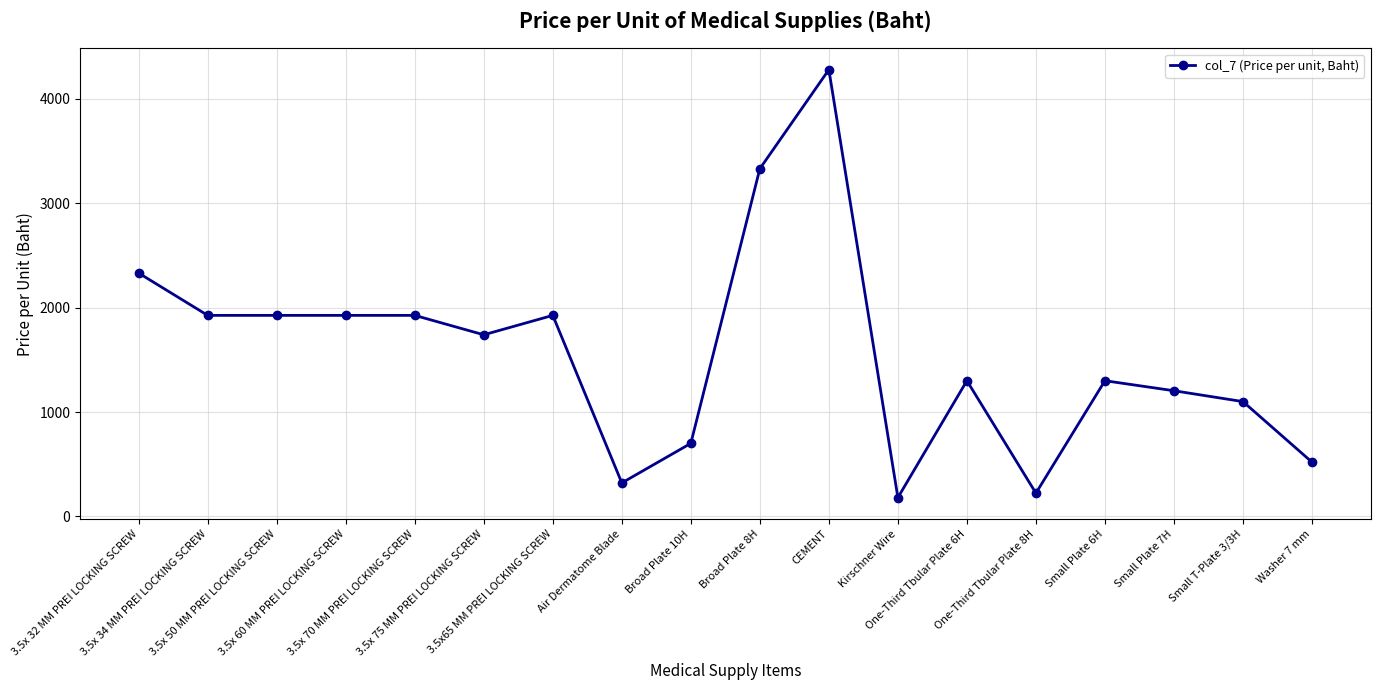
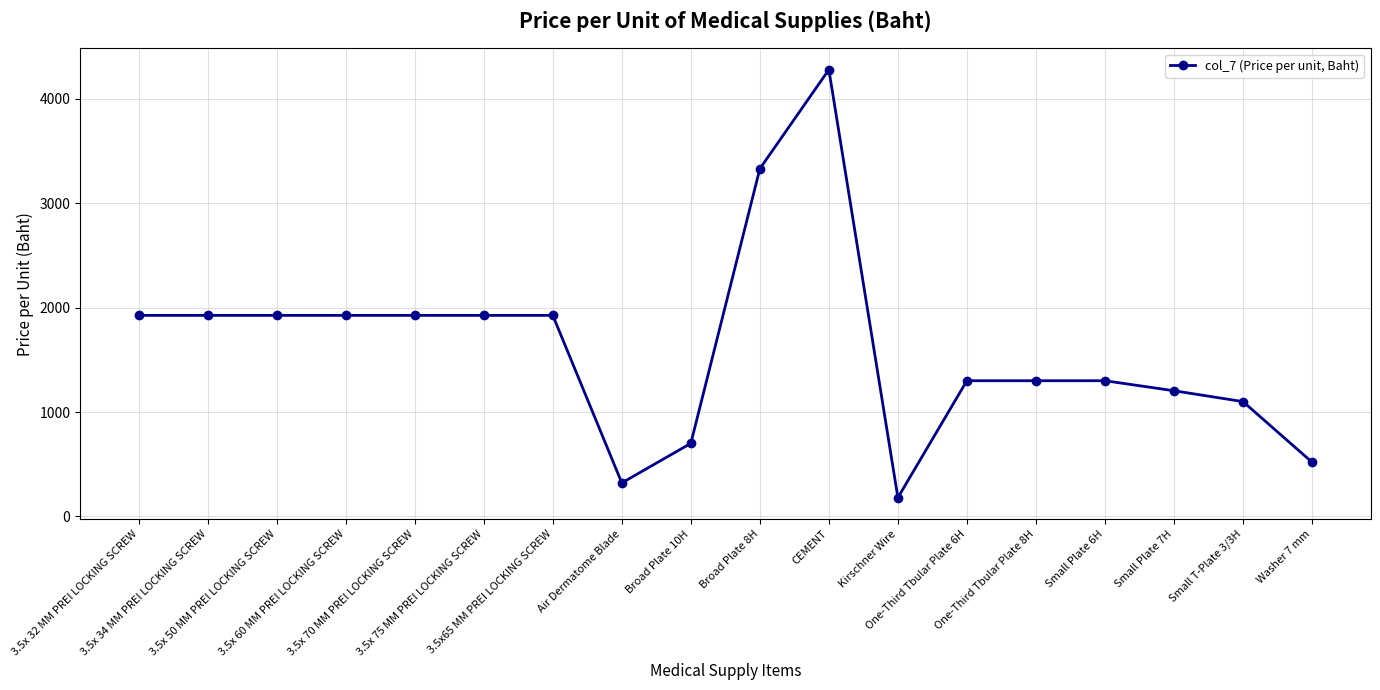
3.5x 32 MM PREI LOCKING SCREW: 2330 -> 1930
3.5x 75 MM PREI LOCKING SCREW: 1740 -> 1930
One-Third Tbular Plate 8H: 220 -> 1300
